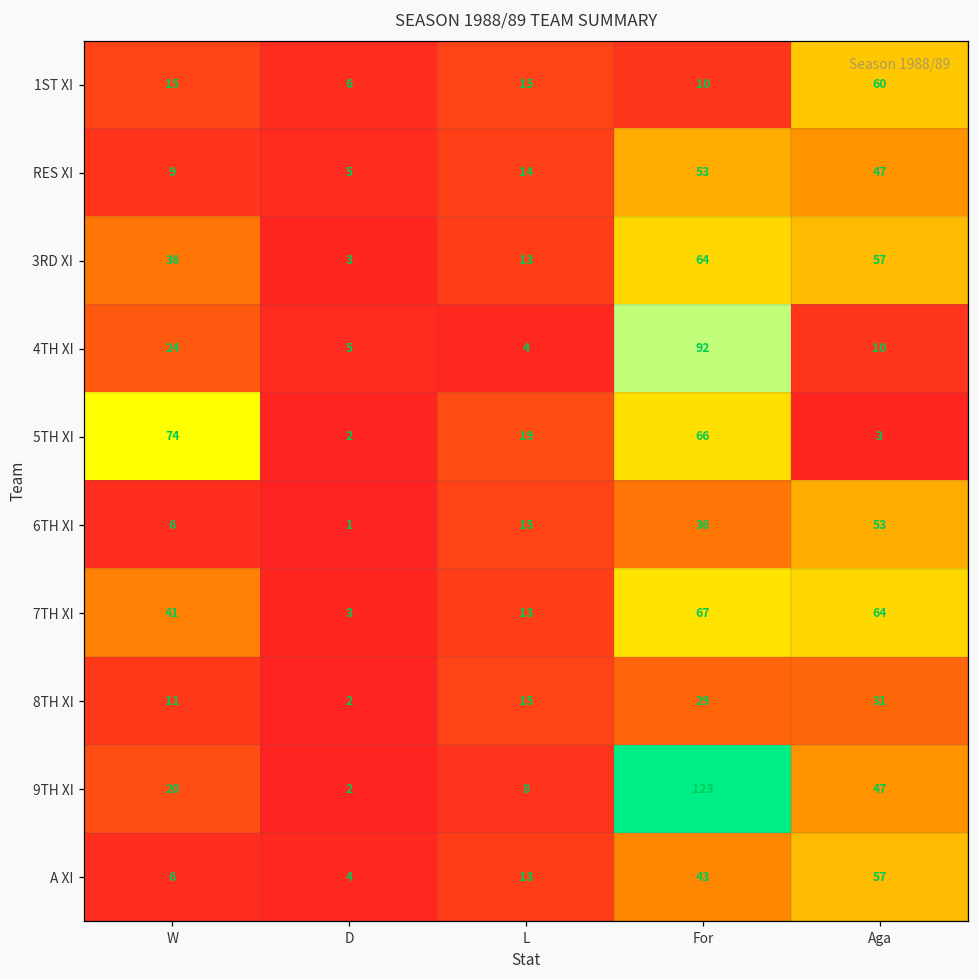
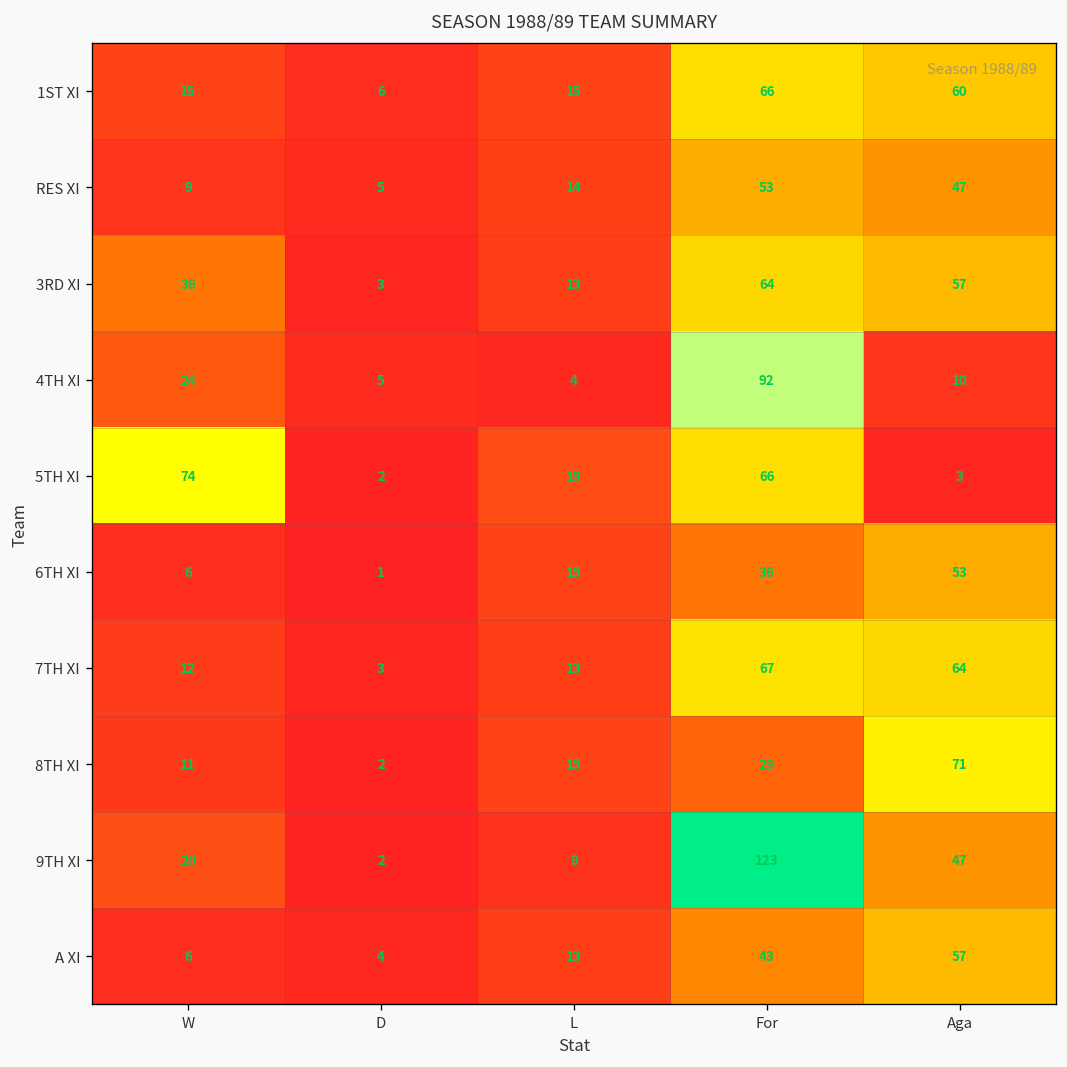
1ST XI, For: 10 -> 66
7TH XI, W: 41 -> 12
8TH XI, Aga: 31 -> 71
